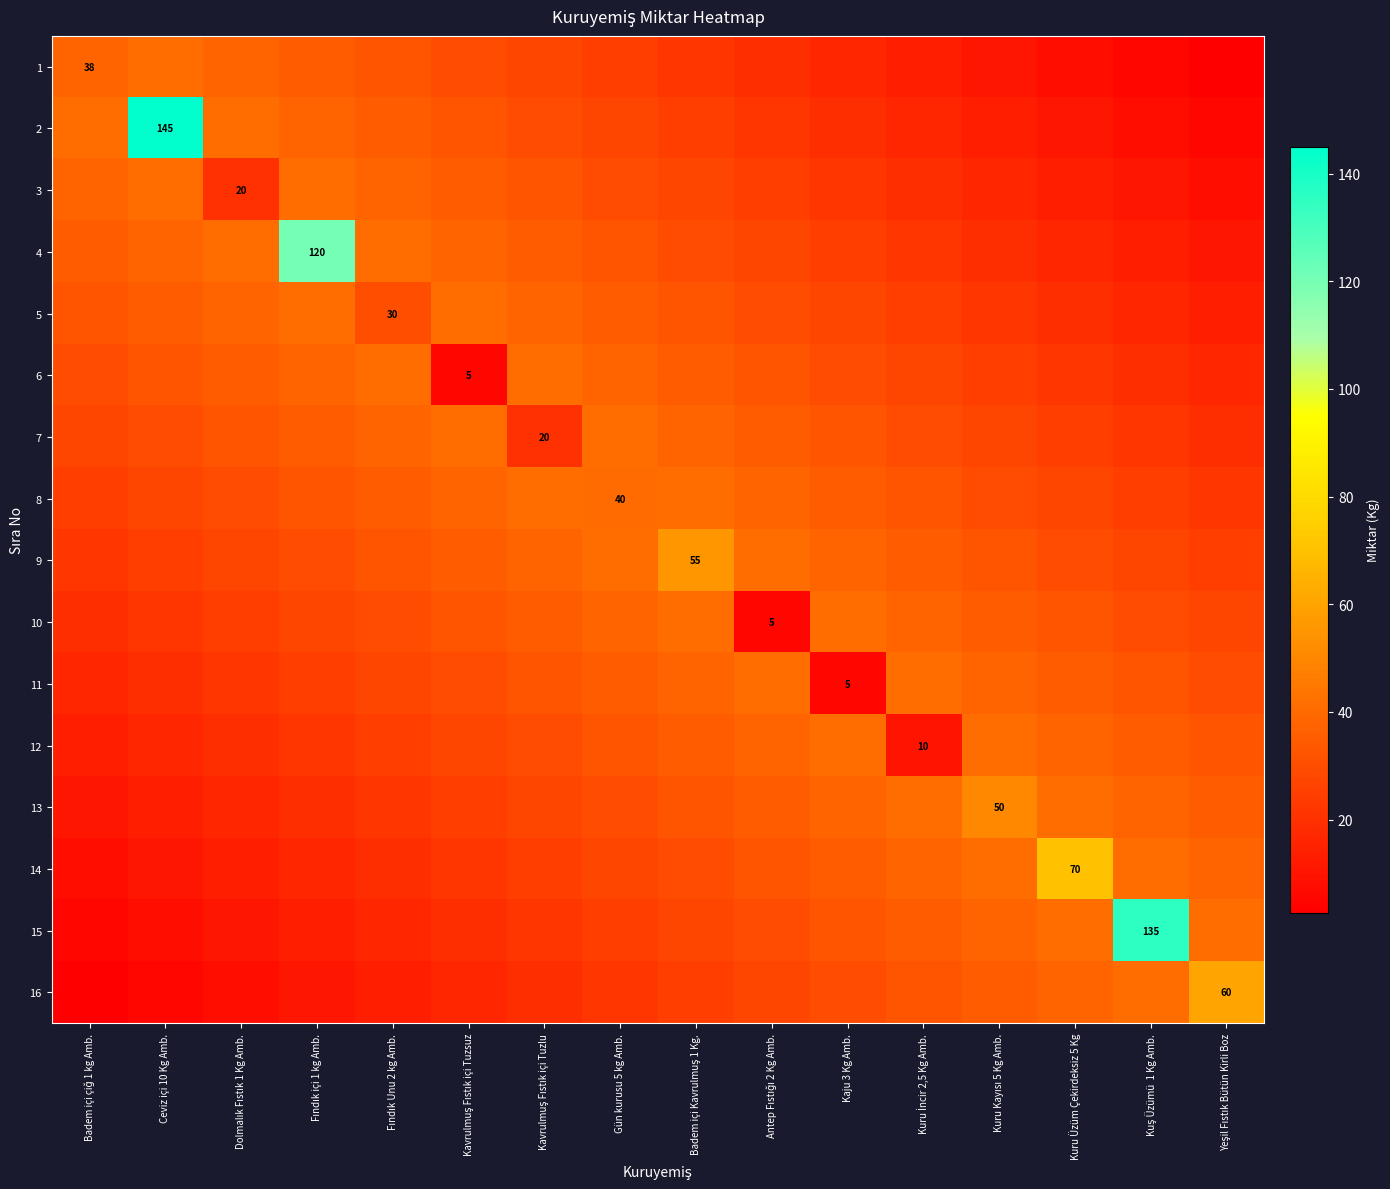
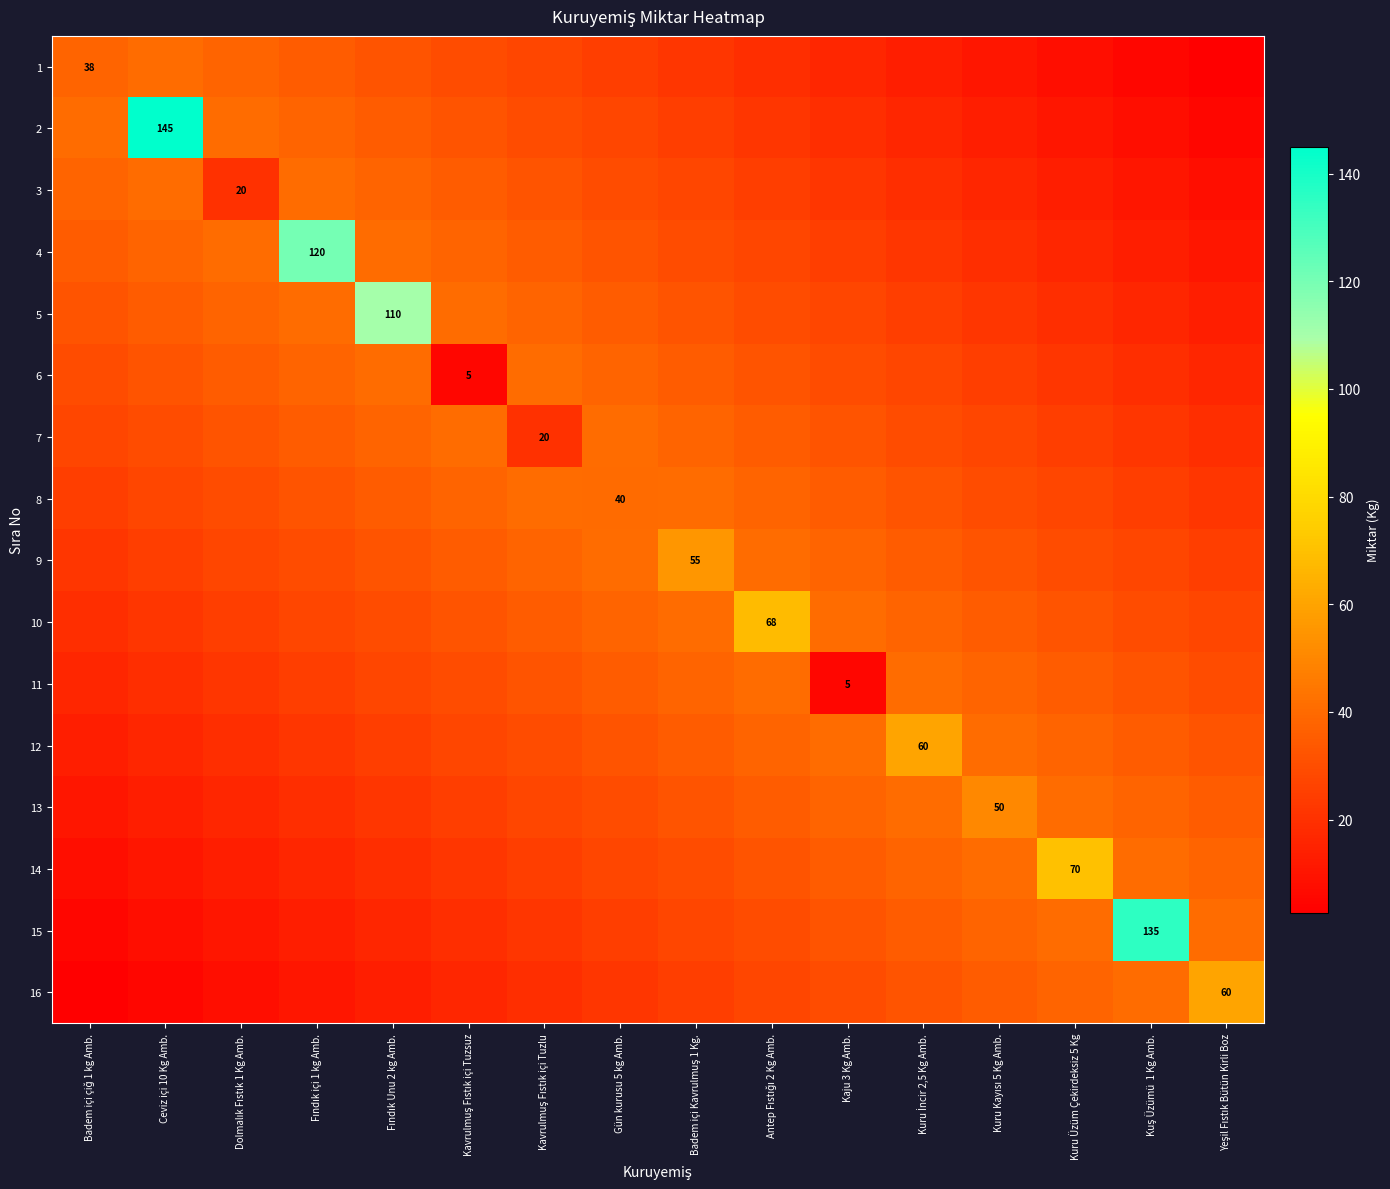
5, Fındık Unu 2 kg Amb.: 30 -> 110
10, Antep Fıstığı 2 Kg Amb.: 5 -> 68
12, Kuru İncir 2,5 Kg Amb.: 10 -> 60
